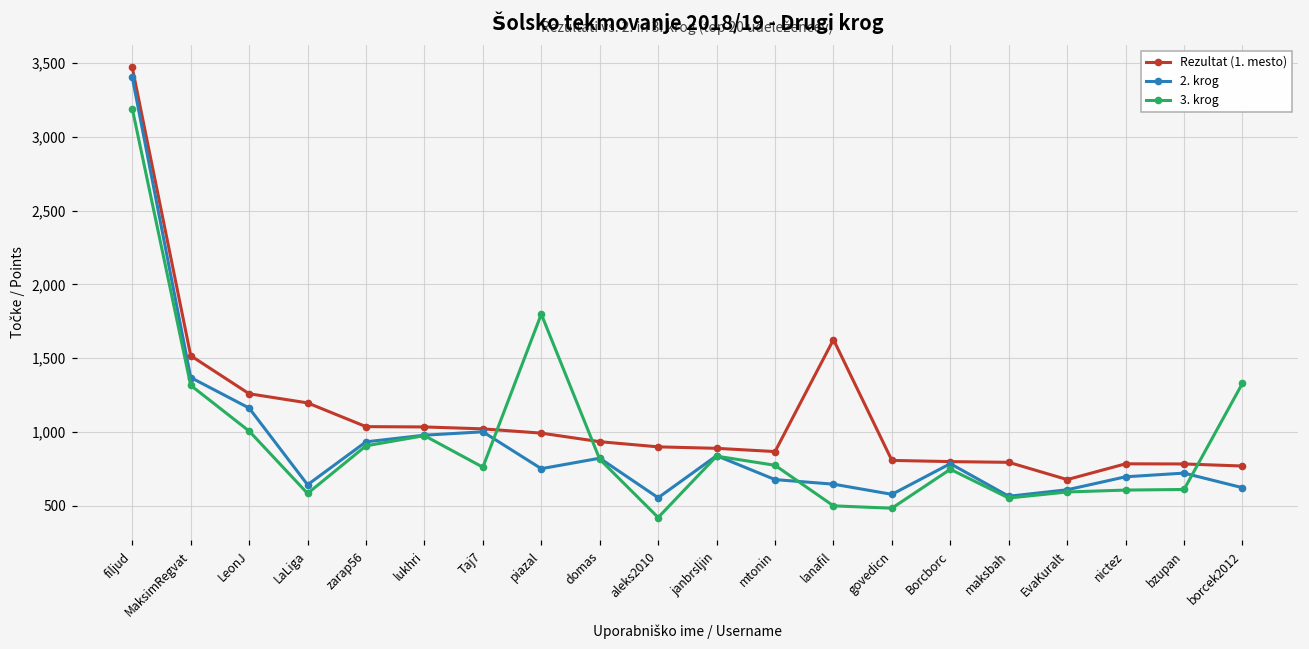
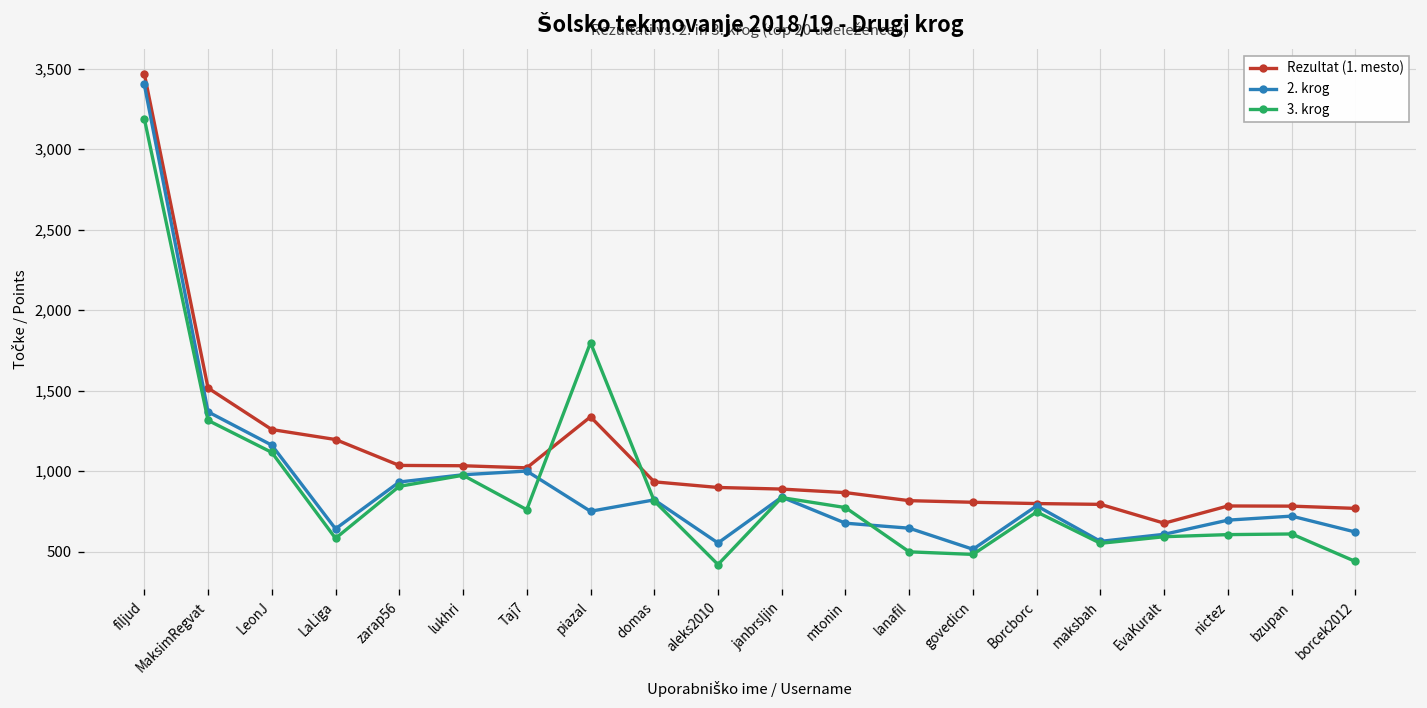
3. krog, LeonJ: 1,010 -> 1,120
Rezultat (1. mesto), piazal: 990 -> 1,340
Rezultat (1. mesto), lanafil: 1,630 -> 820
2. krog, govedicn: 580 -> 510
3. krog, borcek2012: 1,330 -> 440
